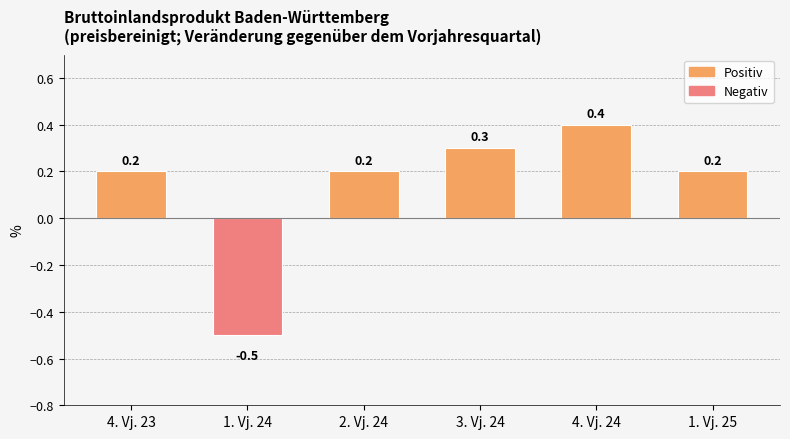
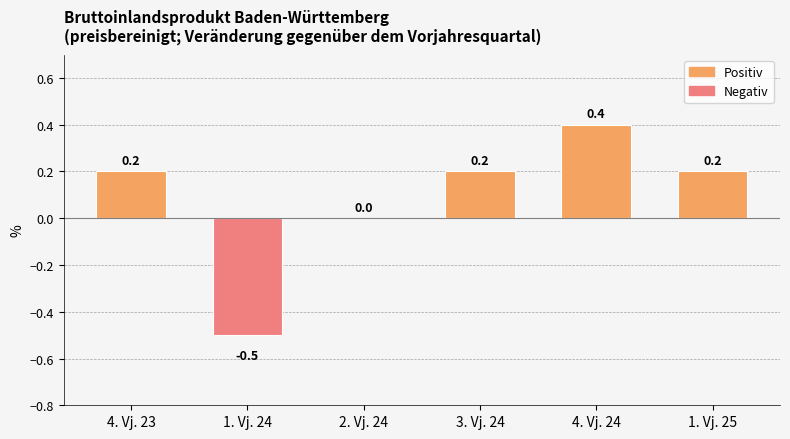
2. Vj. 24: 0.2 -> 0.0
3. Vj. 24: 0.3 -> 0.2
